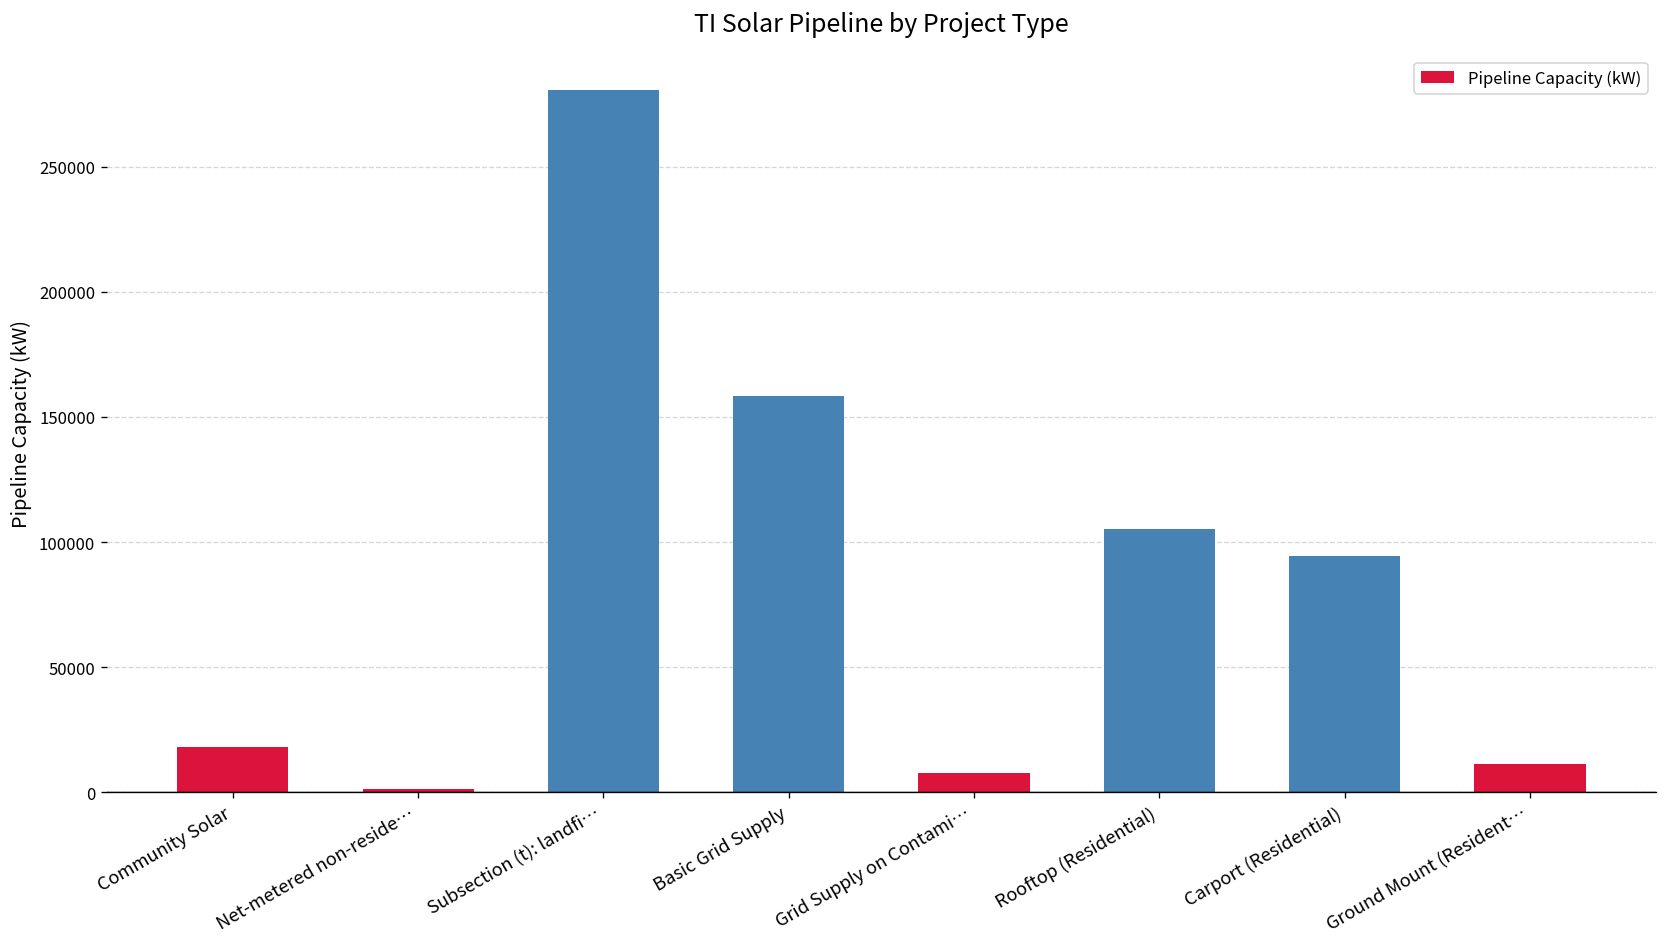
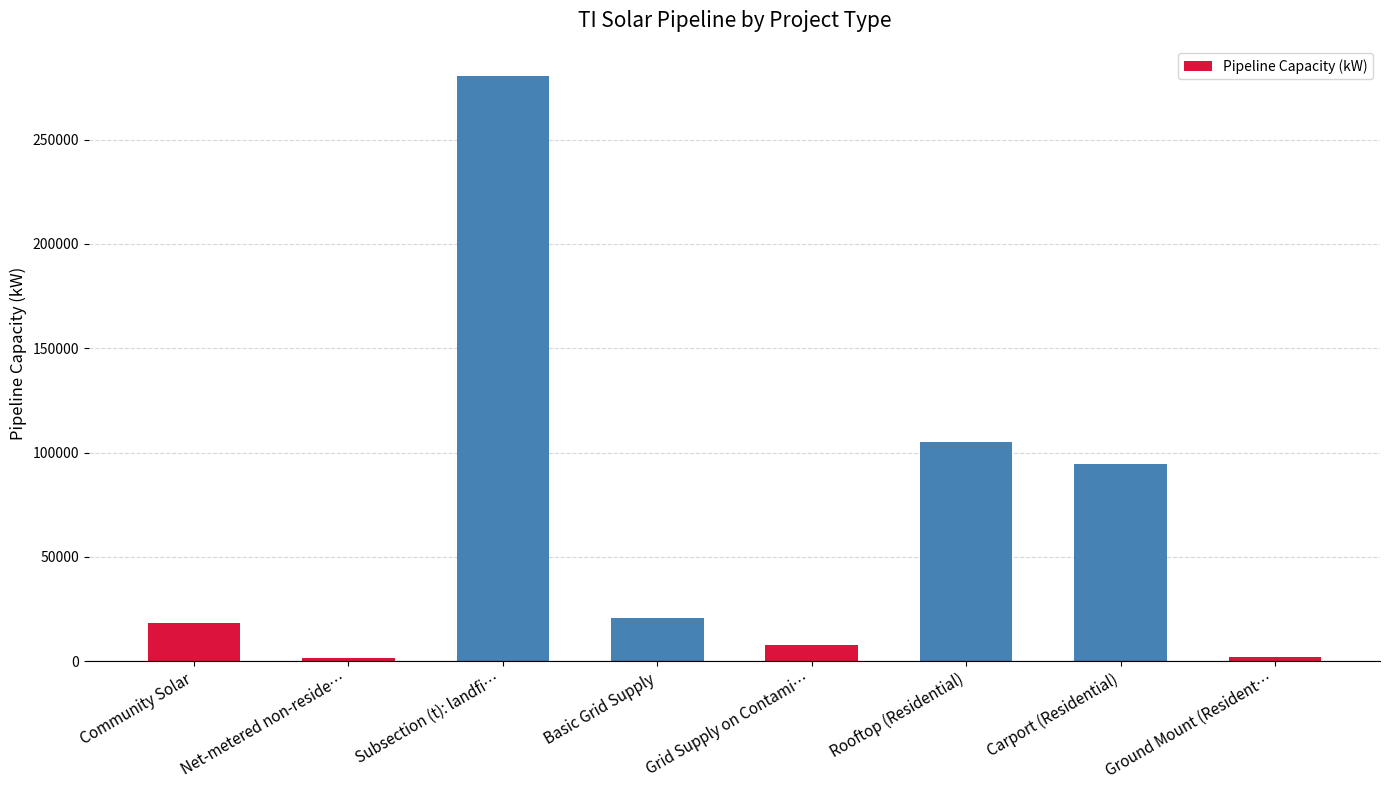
Basic Grid Supply: 158000 -> 21000
Ground Mount (Resident…: 11000 -> 2000
